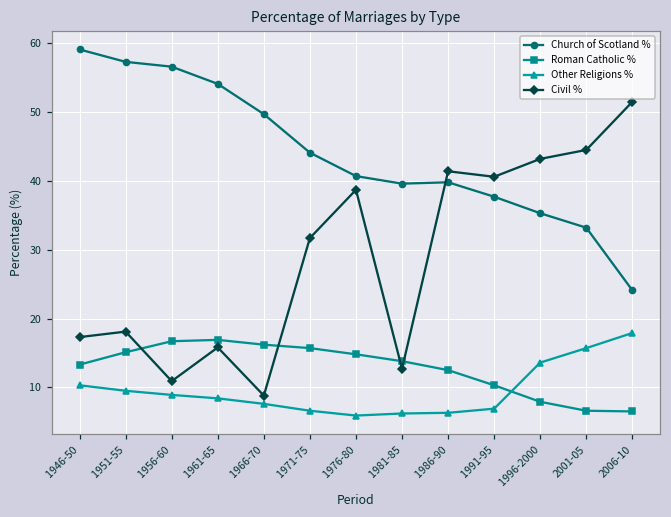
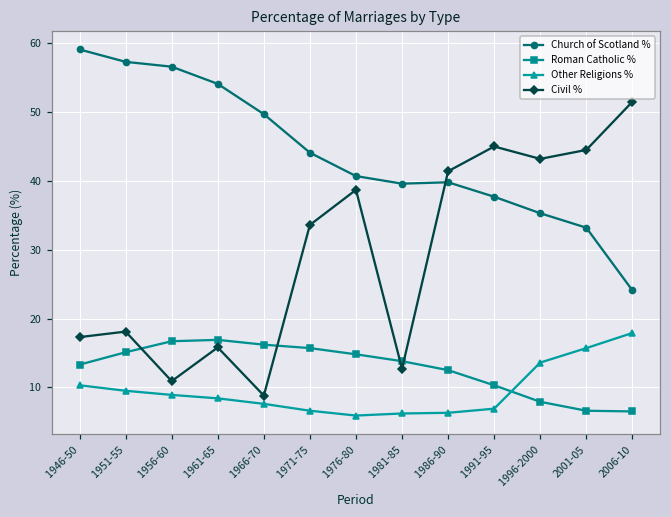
Civil %, 1971-75: 32 -> 34
Civil %, 1991-95: 41 -> 45
